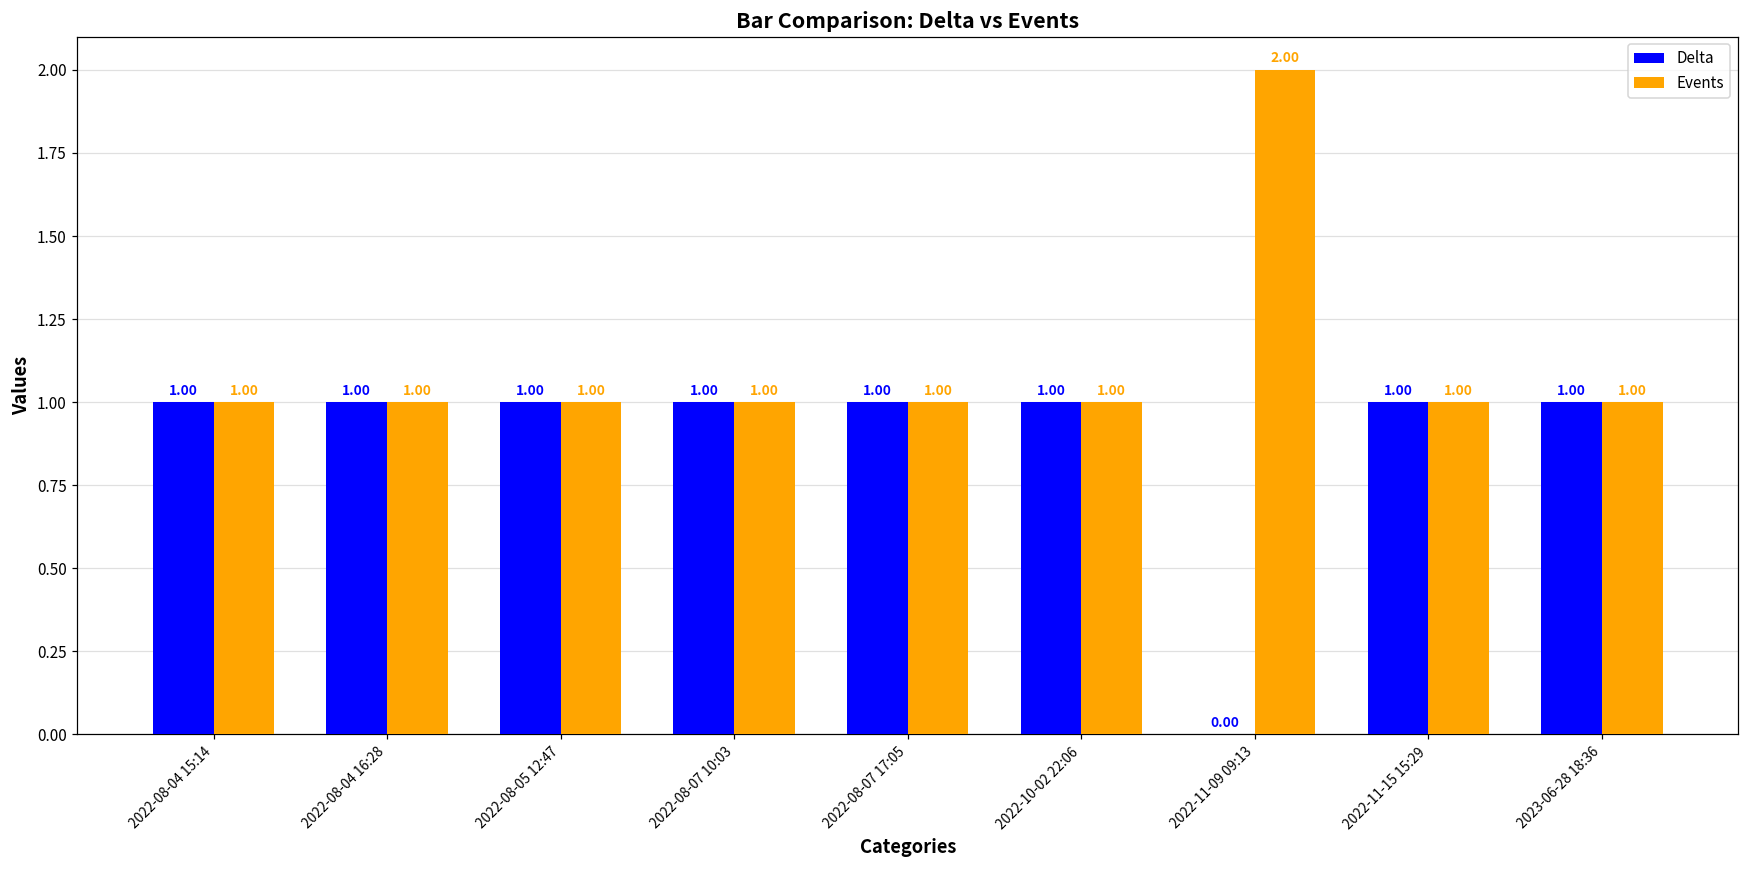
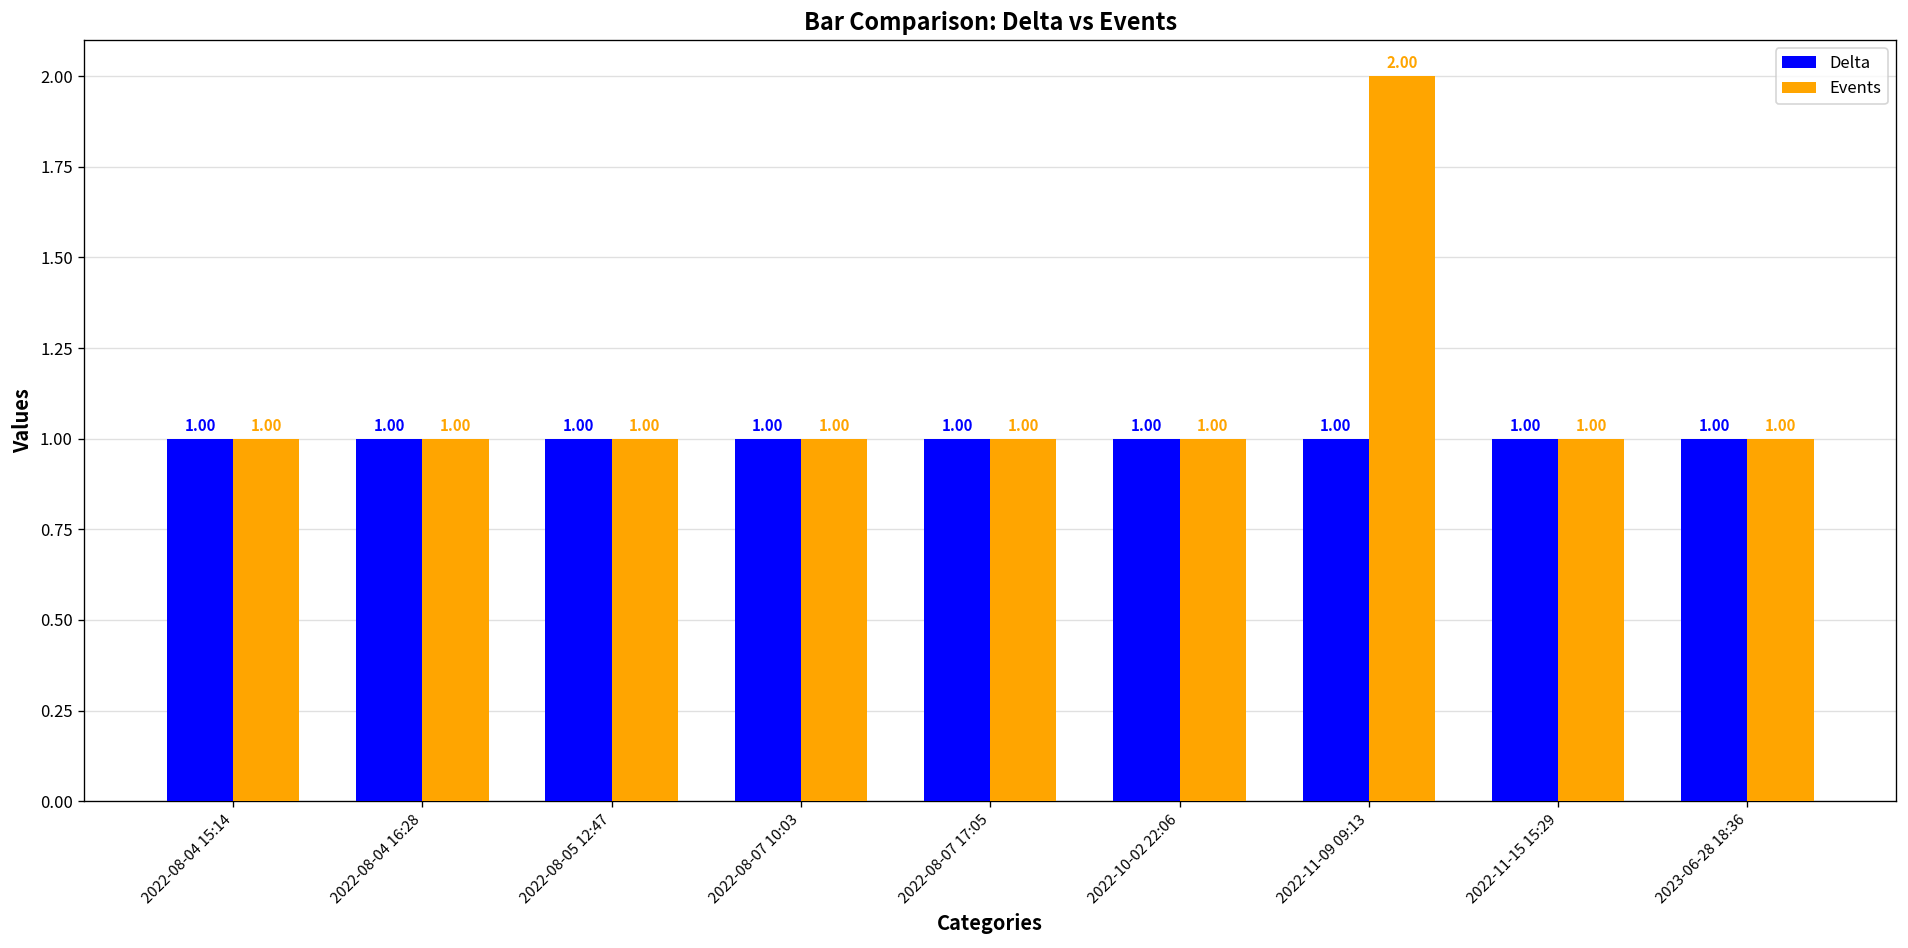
Delta, 2022-11-09 09:13: 0.00 -> 1.00
